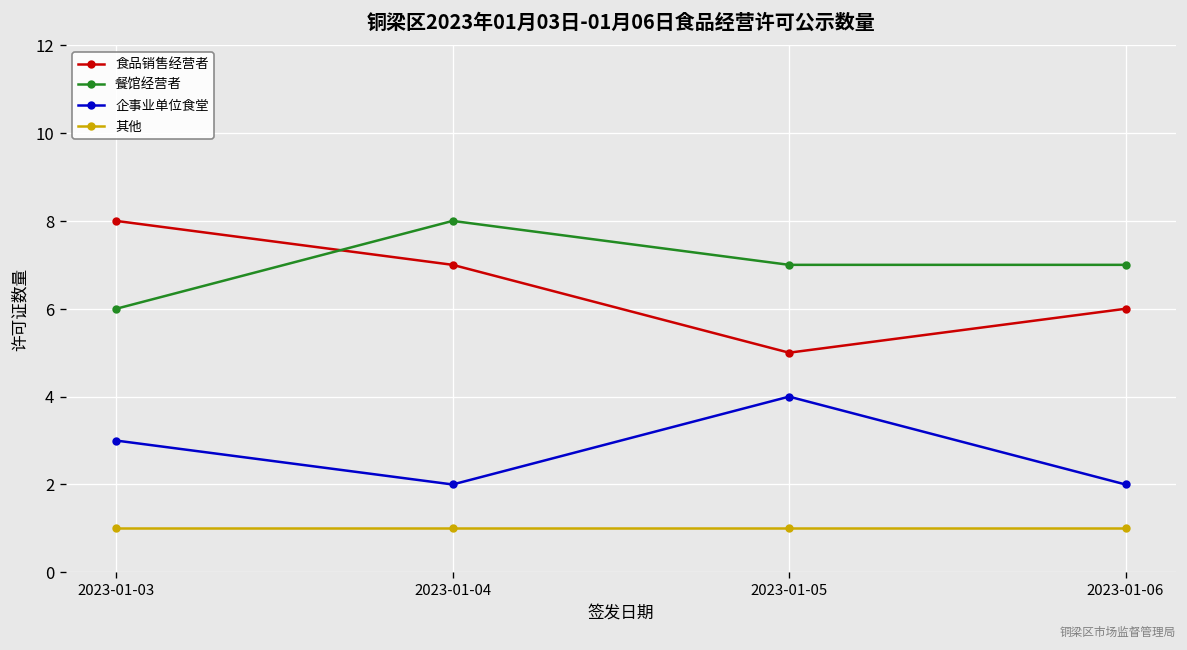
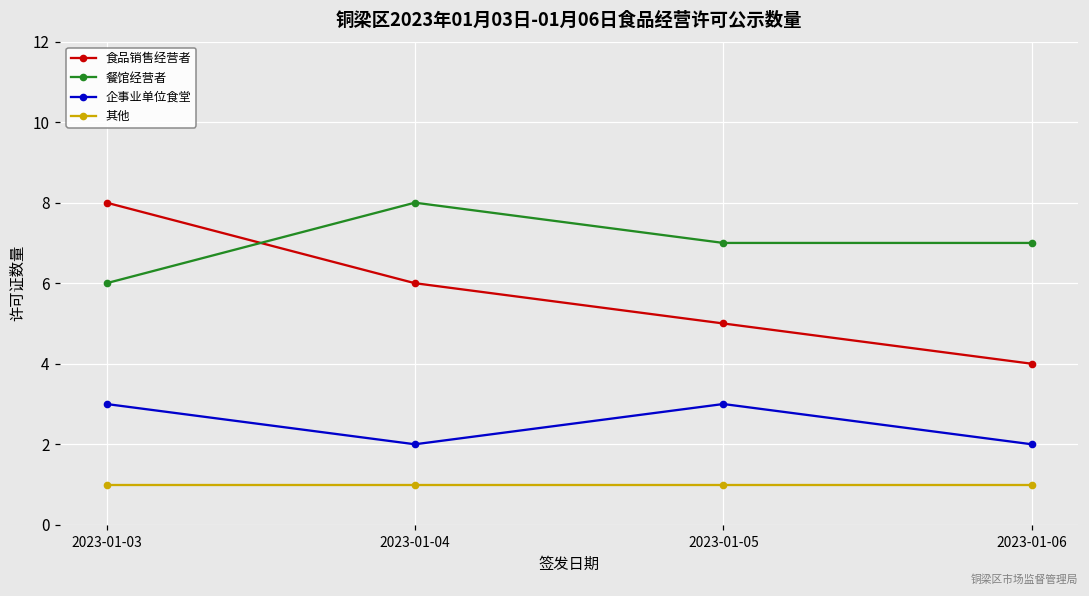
食品销售经营者, 2023-01-04: 7 -> 6
企事业单位食堂, 2023-01-05: 4 -> 3
食品销售经营者, 2023-01-06: 6 -> 4
